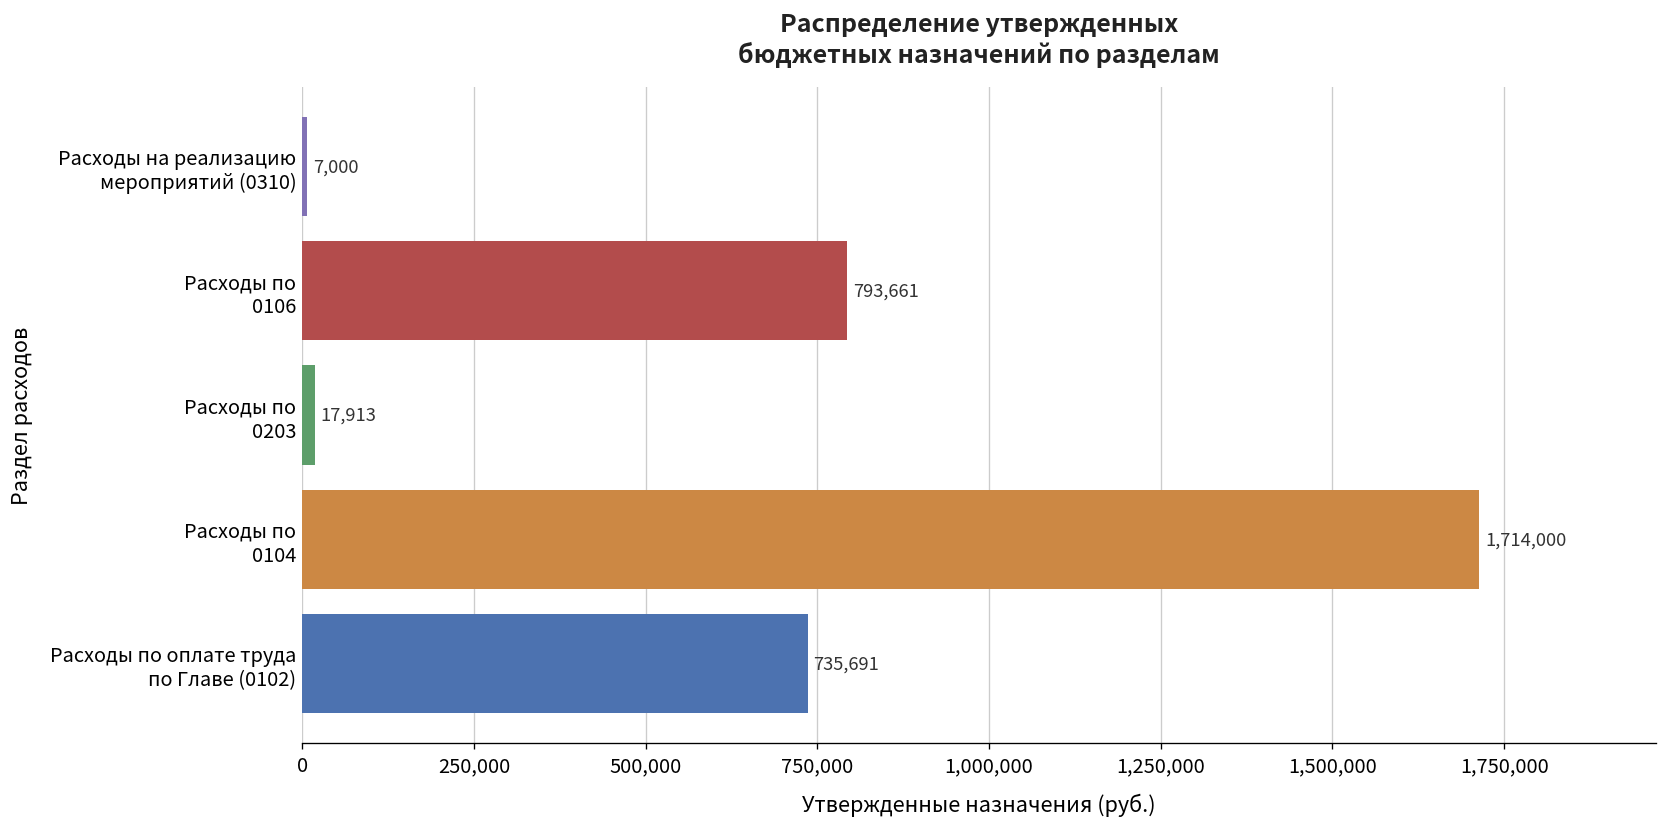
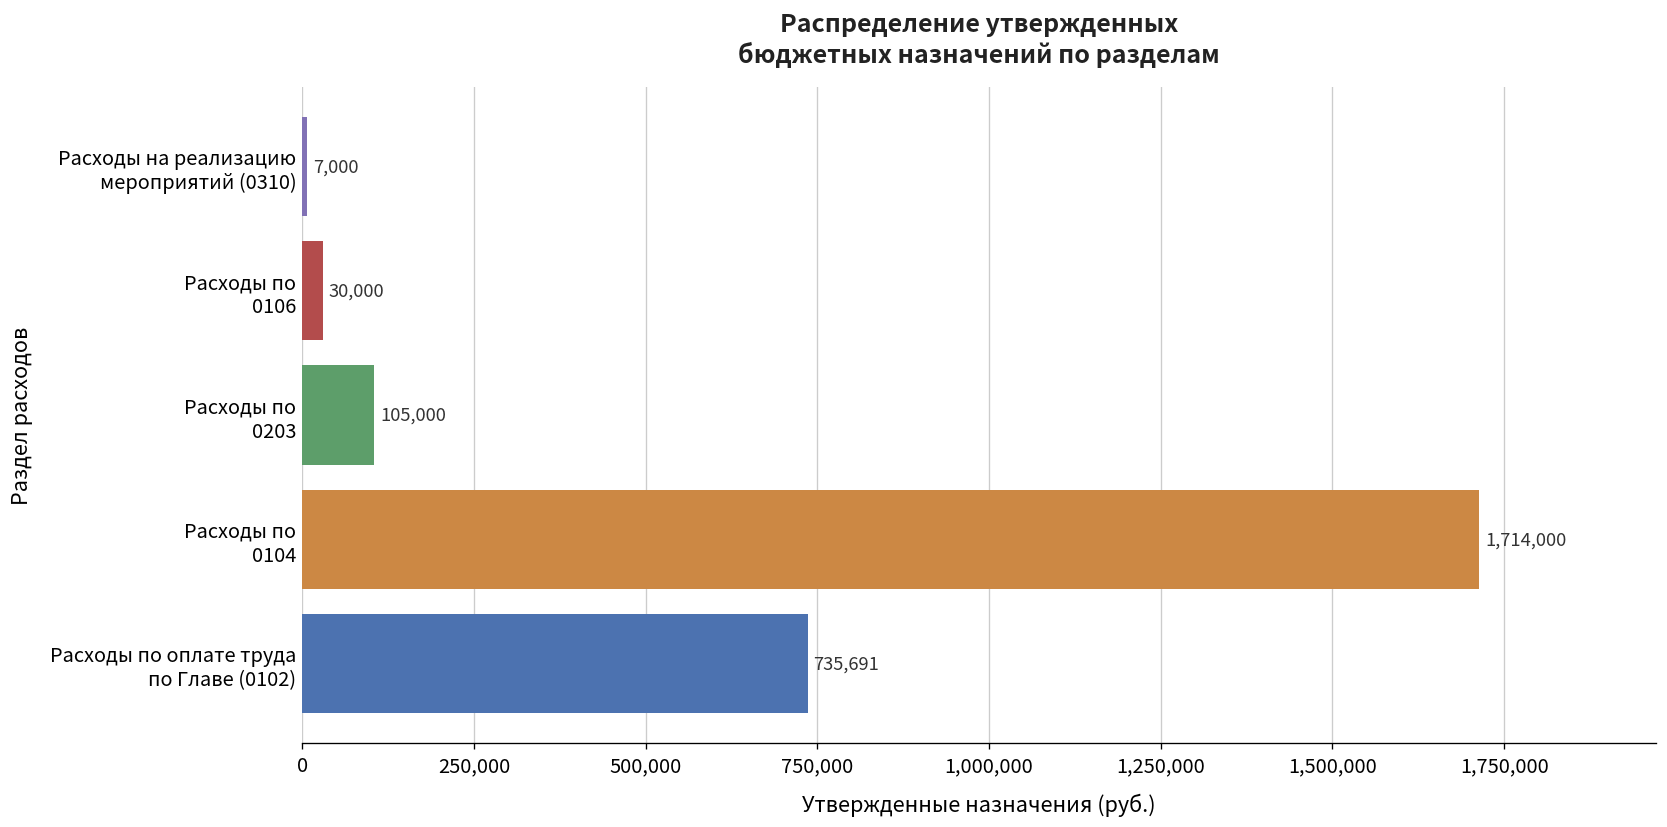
Расходы по 0106: 793,661 -> 30,000
Расходы по 0203: 17,913 -> 105,000
